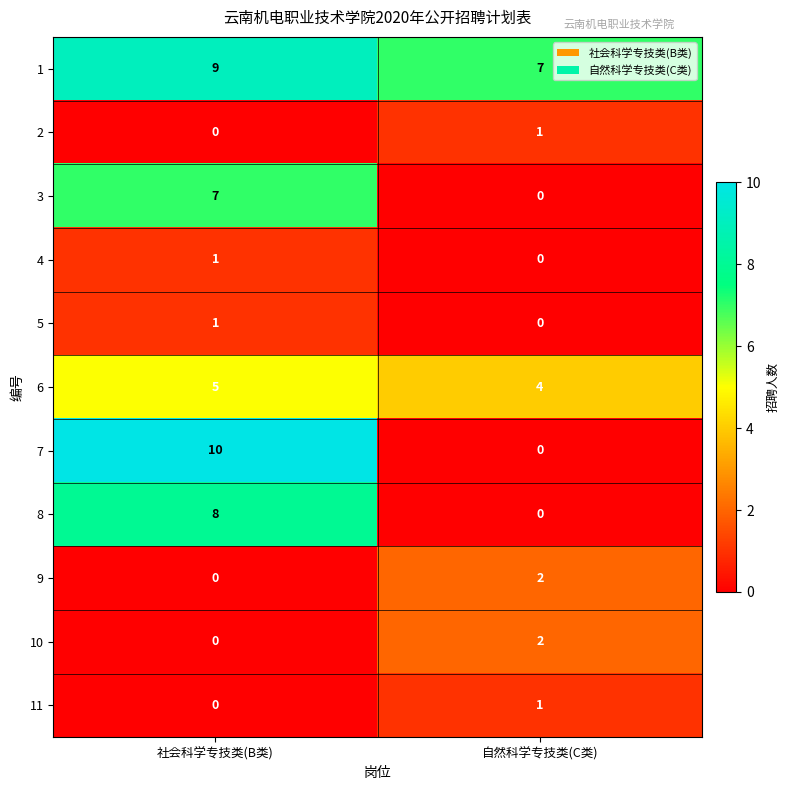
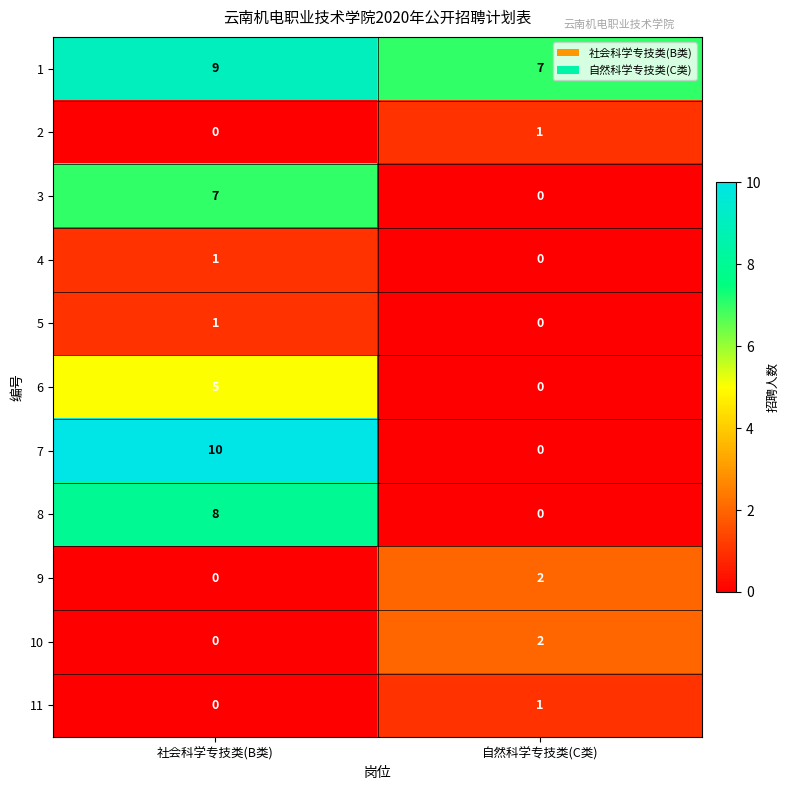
6, 自然科学专技类(C类): 4 -> 0
